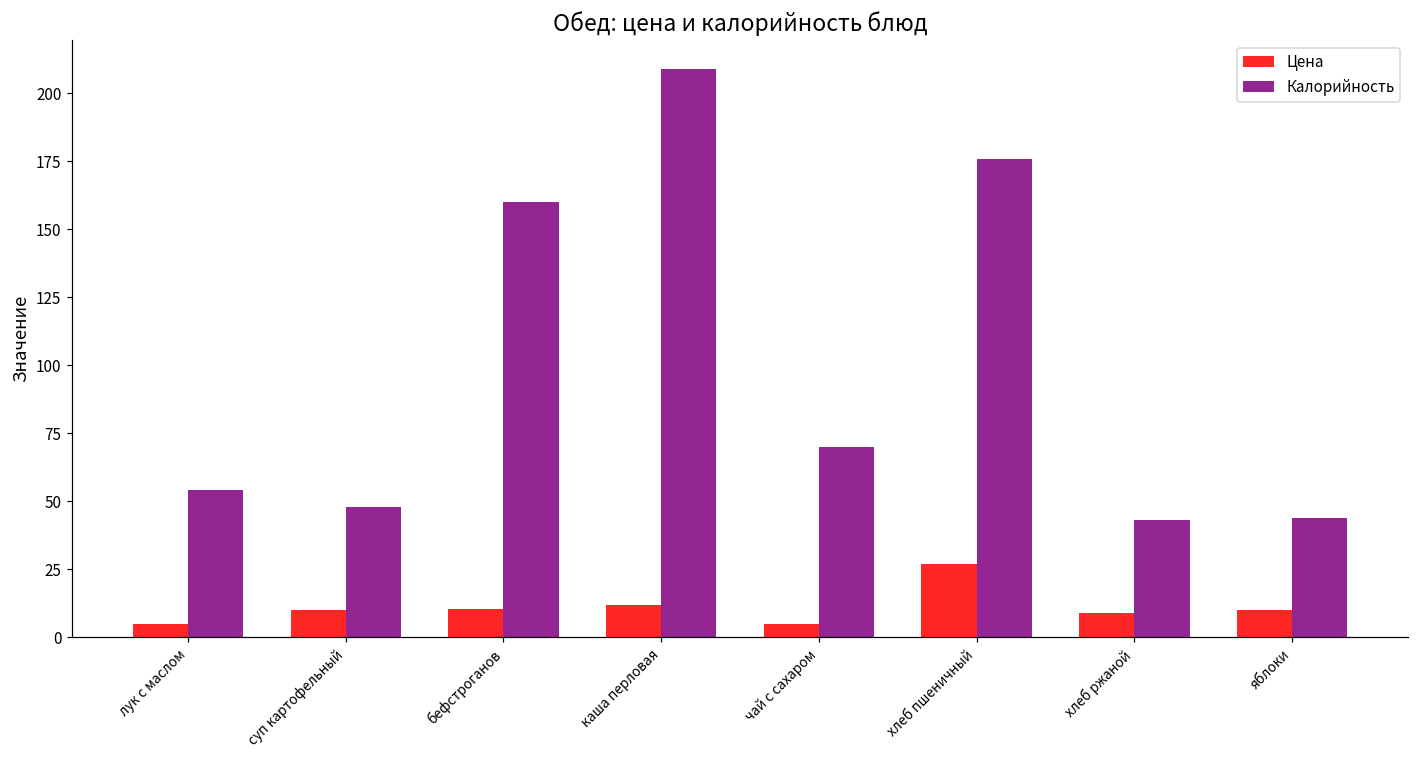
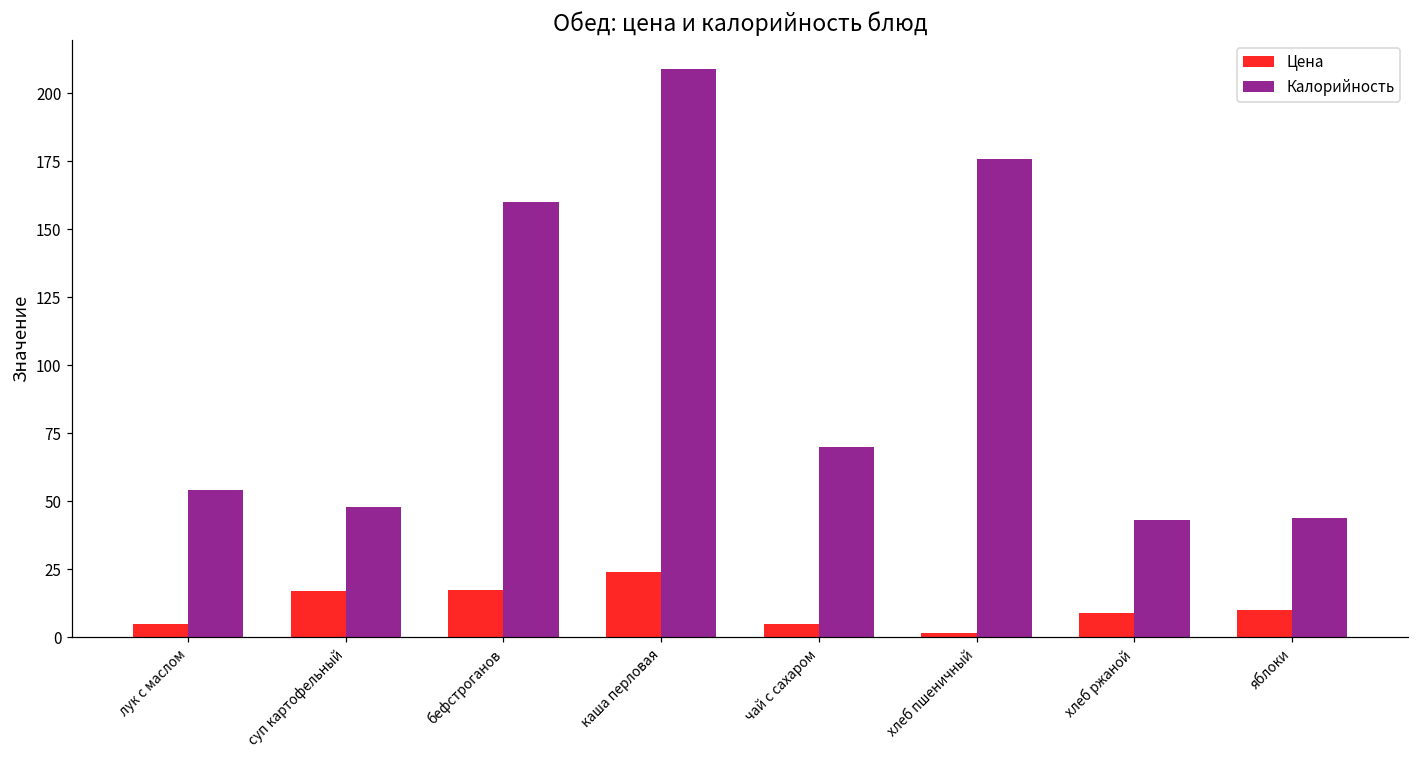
Цена, суп картофельный: 10 -> 17
Цена, бефстроганов: 10 -> 17
Цена, каша перловая: 12 -> 24
Цена, хлеб пшеничный: 27 -> 2
